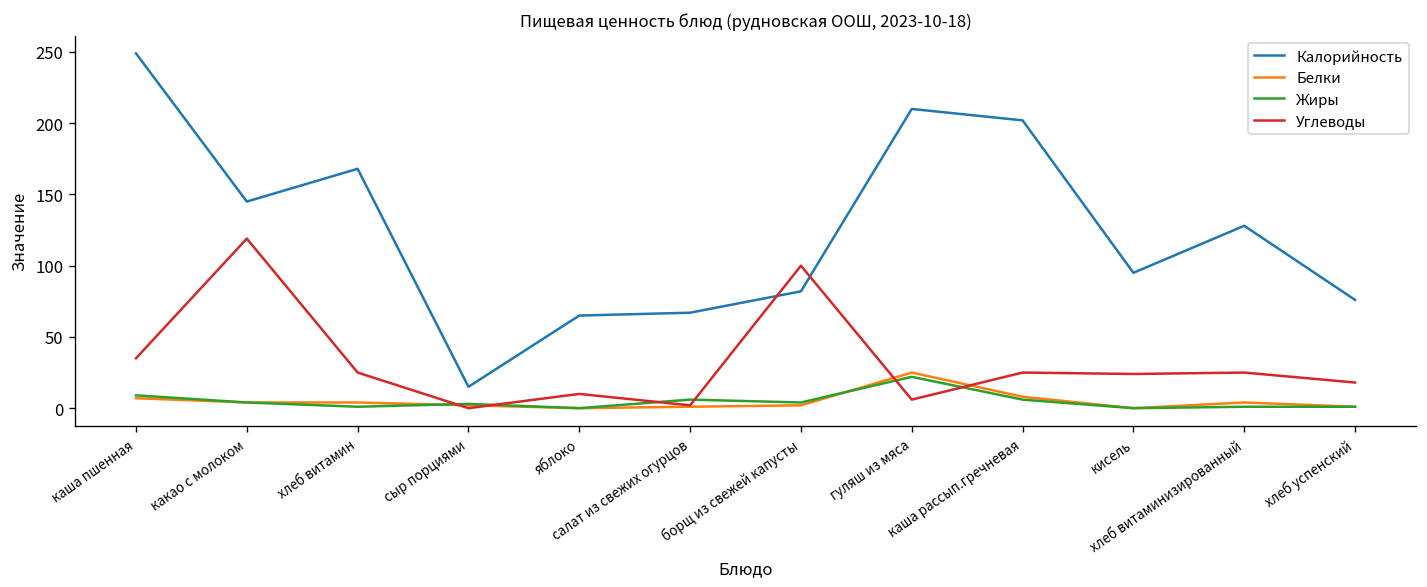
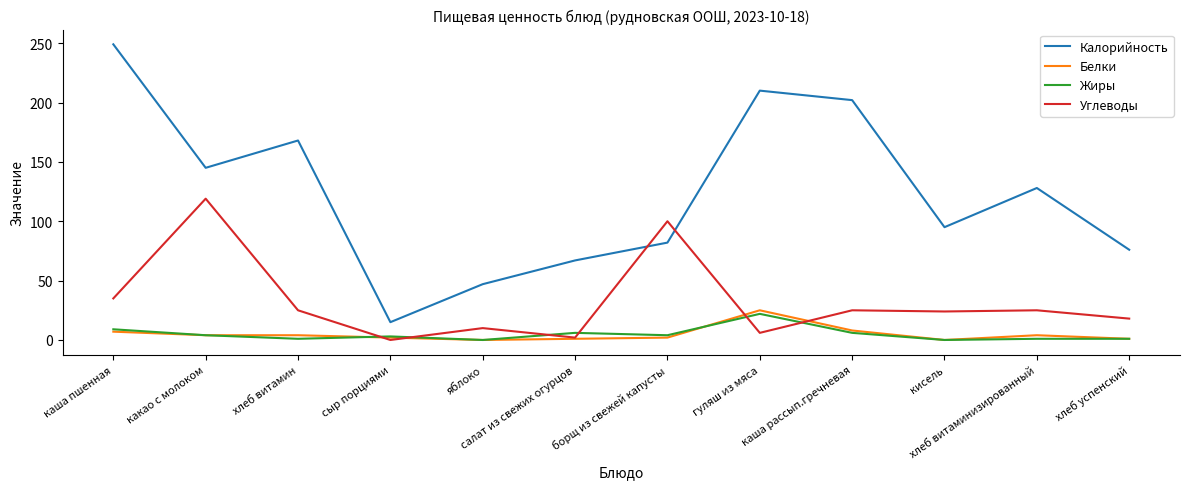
Калорийность, яблоко: 65 -> 47
